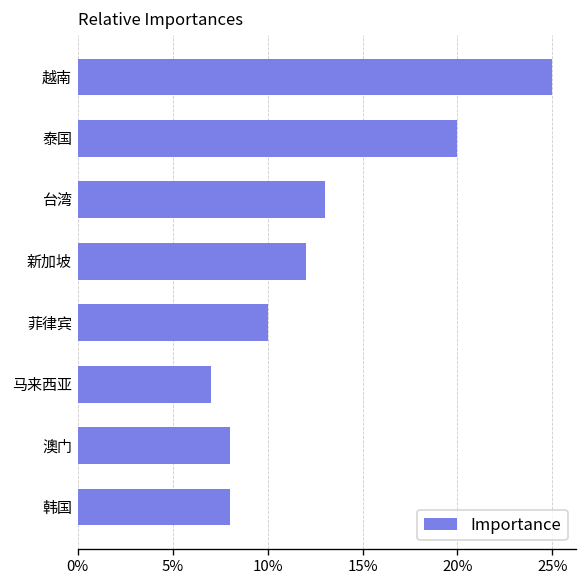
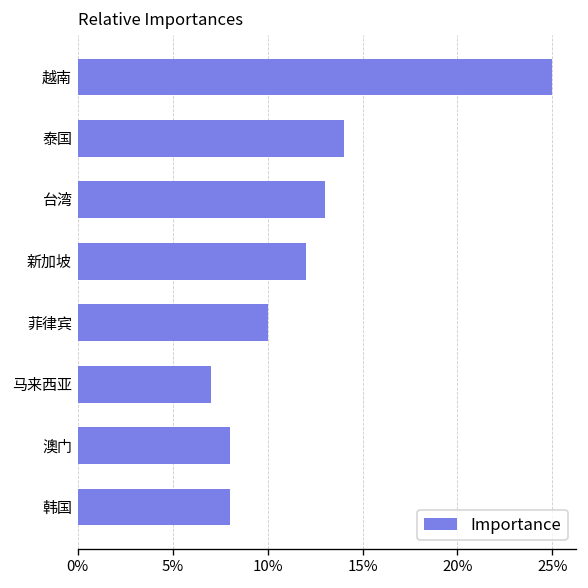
泰国: 20% -> 14%
